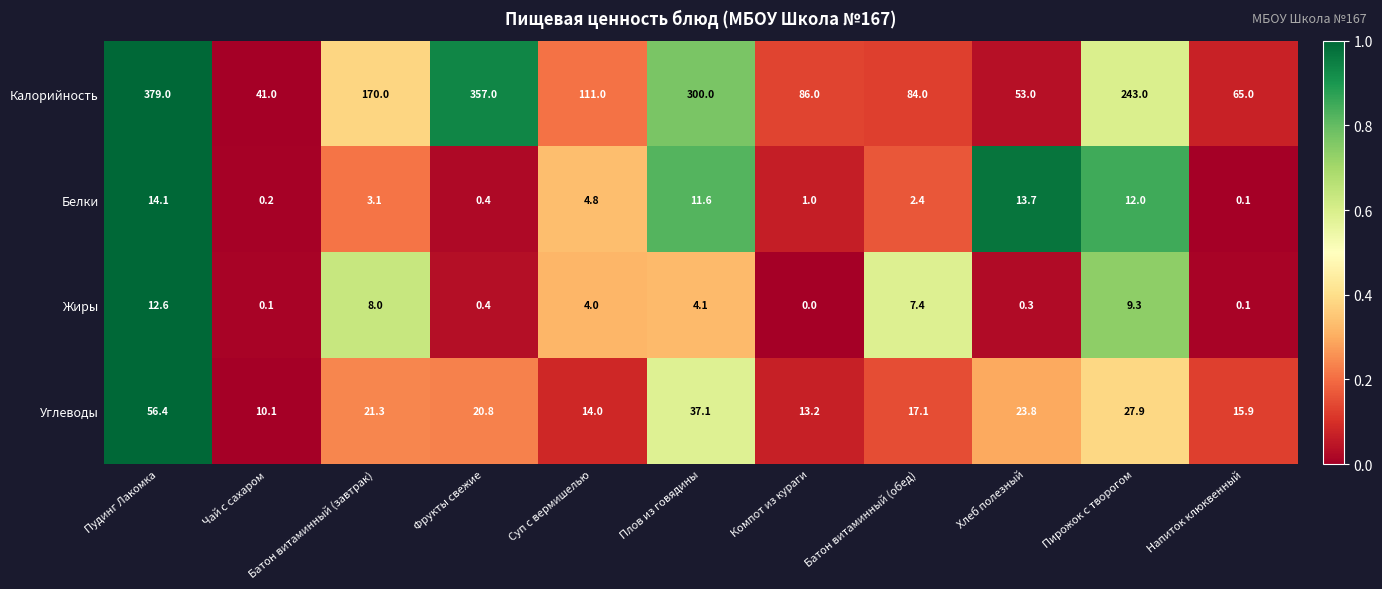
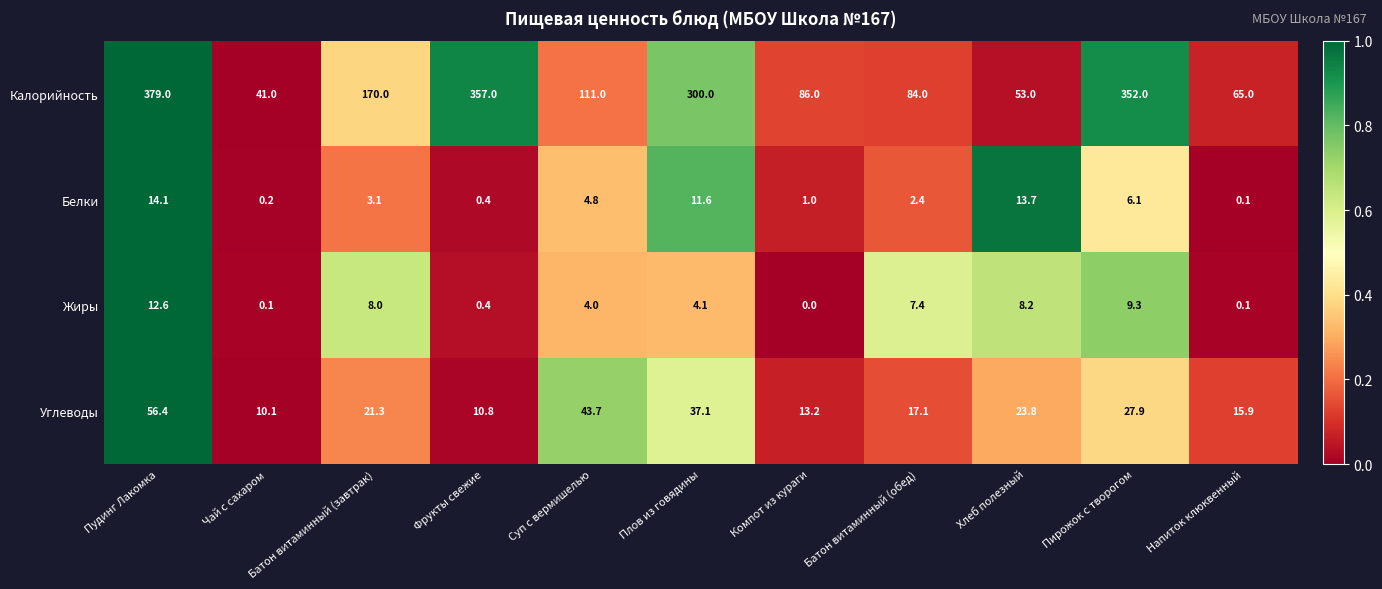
Калорийность, Пирожок с творогом: 243.0 -> 352.0
Белки, Пирожок с творогом: 12.0 -> 6.1
Жиры, Хлеб полезный: 0.3 -> 8.2
Углеводы, Фрукты свежие: 20.8 -> 10.8
Углеводы, Суп с вермишелью: 14.0 -> 43.7
